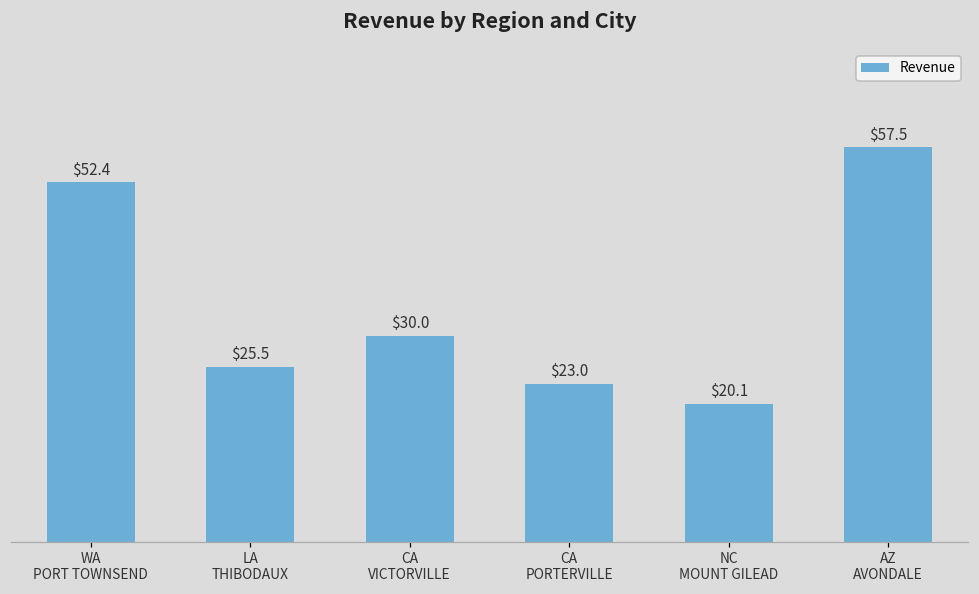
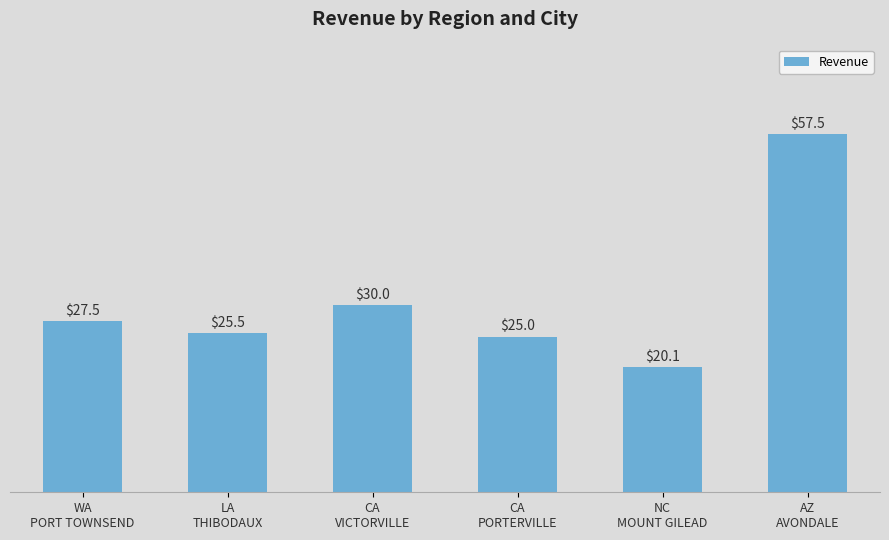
WA PORT TOWNSEND: $52.4 -> $27.5
CA PORTERVILLE: $23.0 -> $25.0
